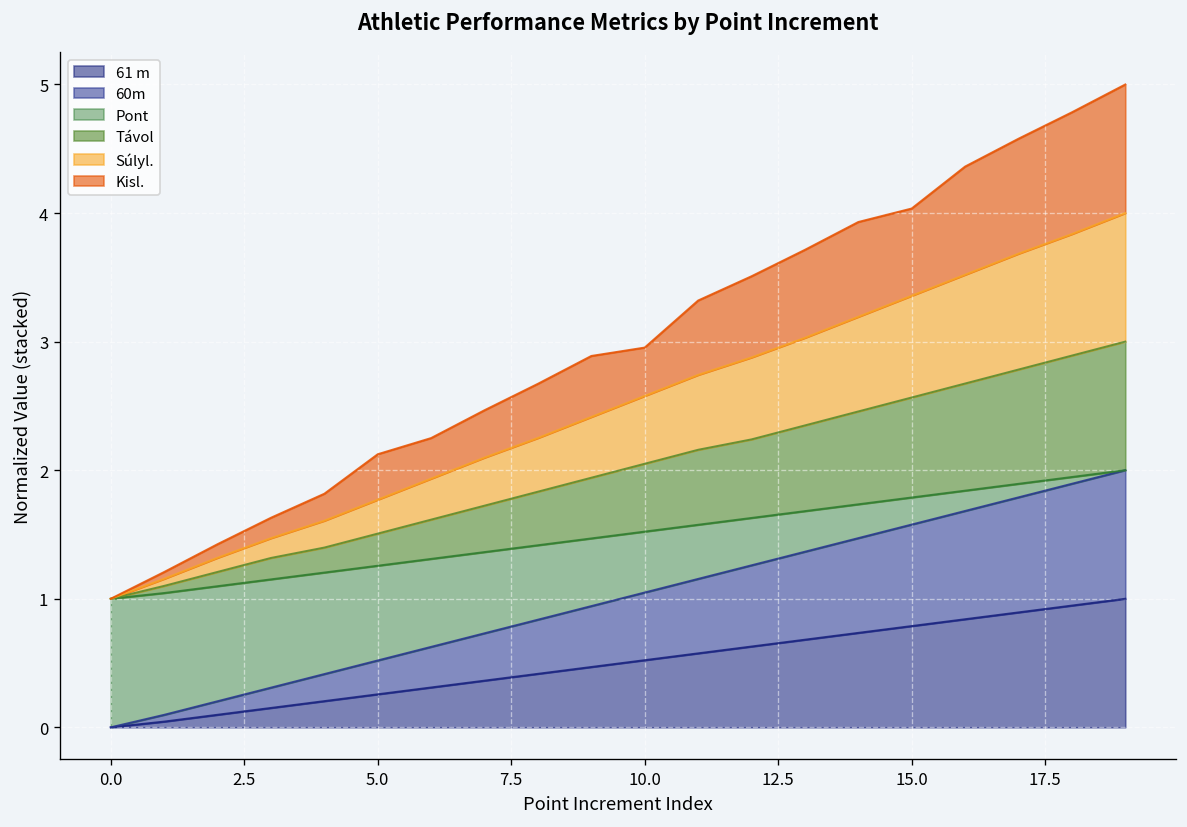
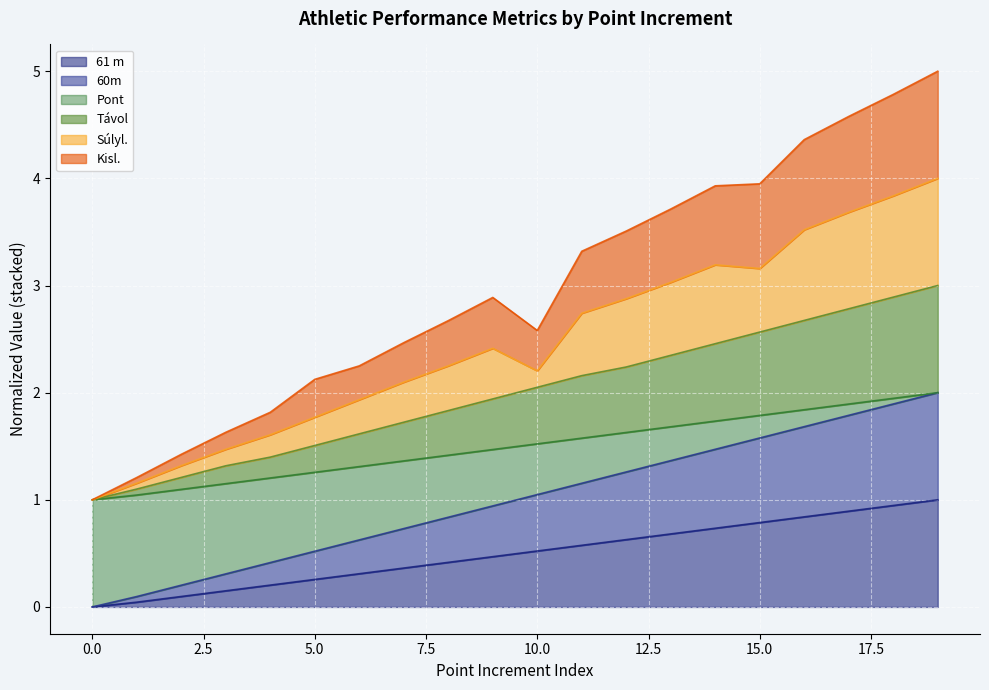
Súlyl., 10.0: 0.53 -> 0.15
Súlyl., 15.0: 0.79 -> 0.59
Kisl., 15.0: 0.68 -> 0.79
